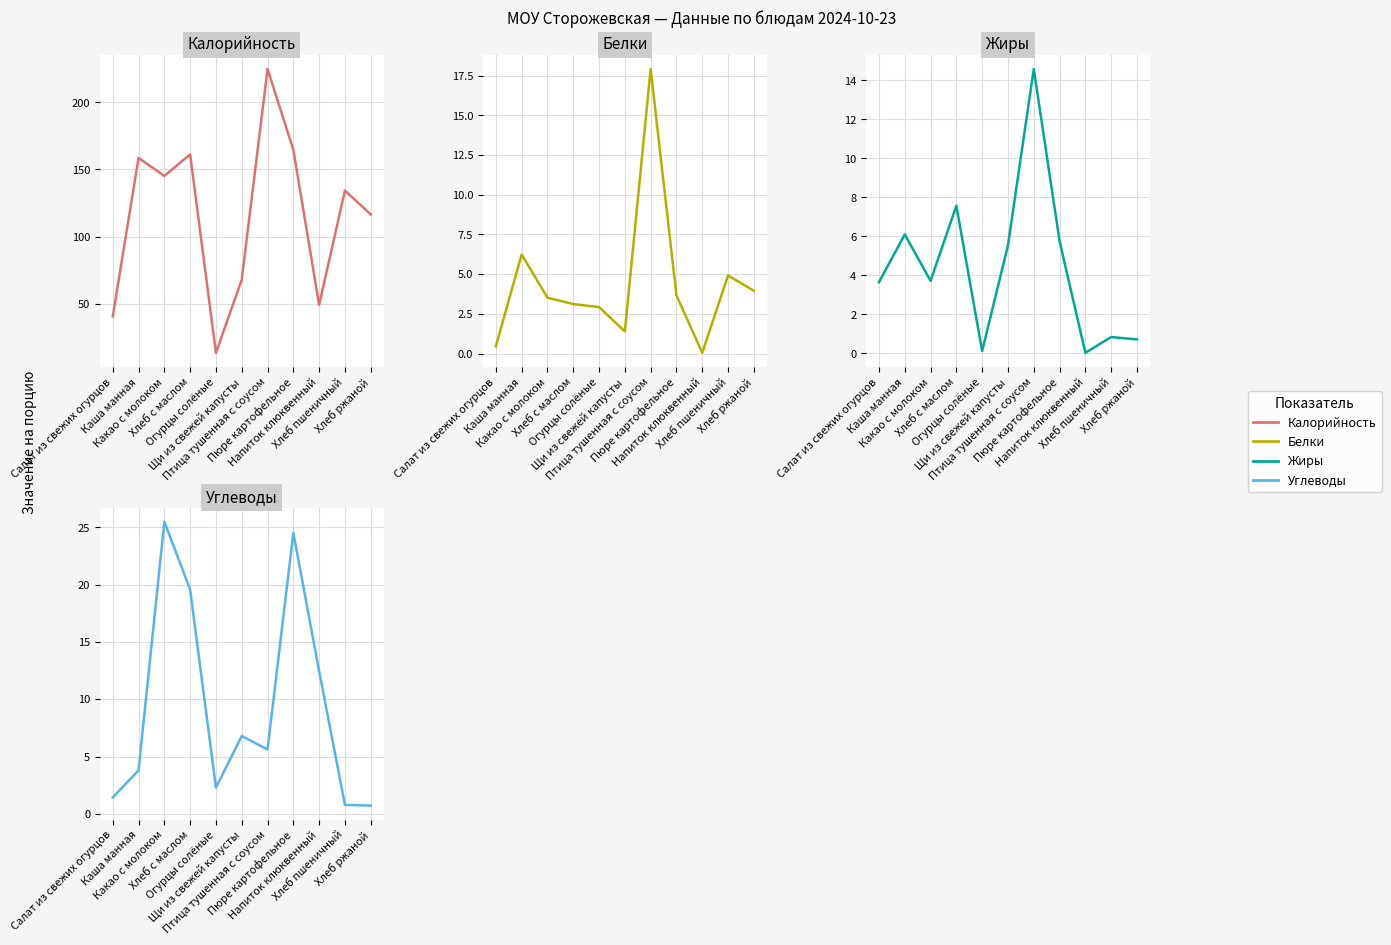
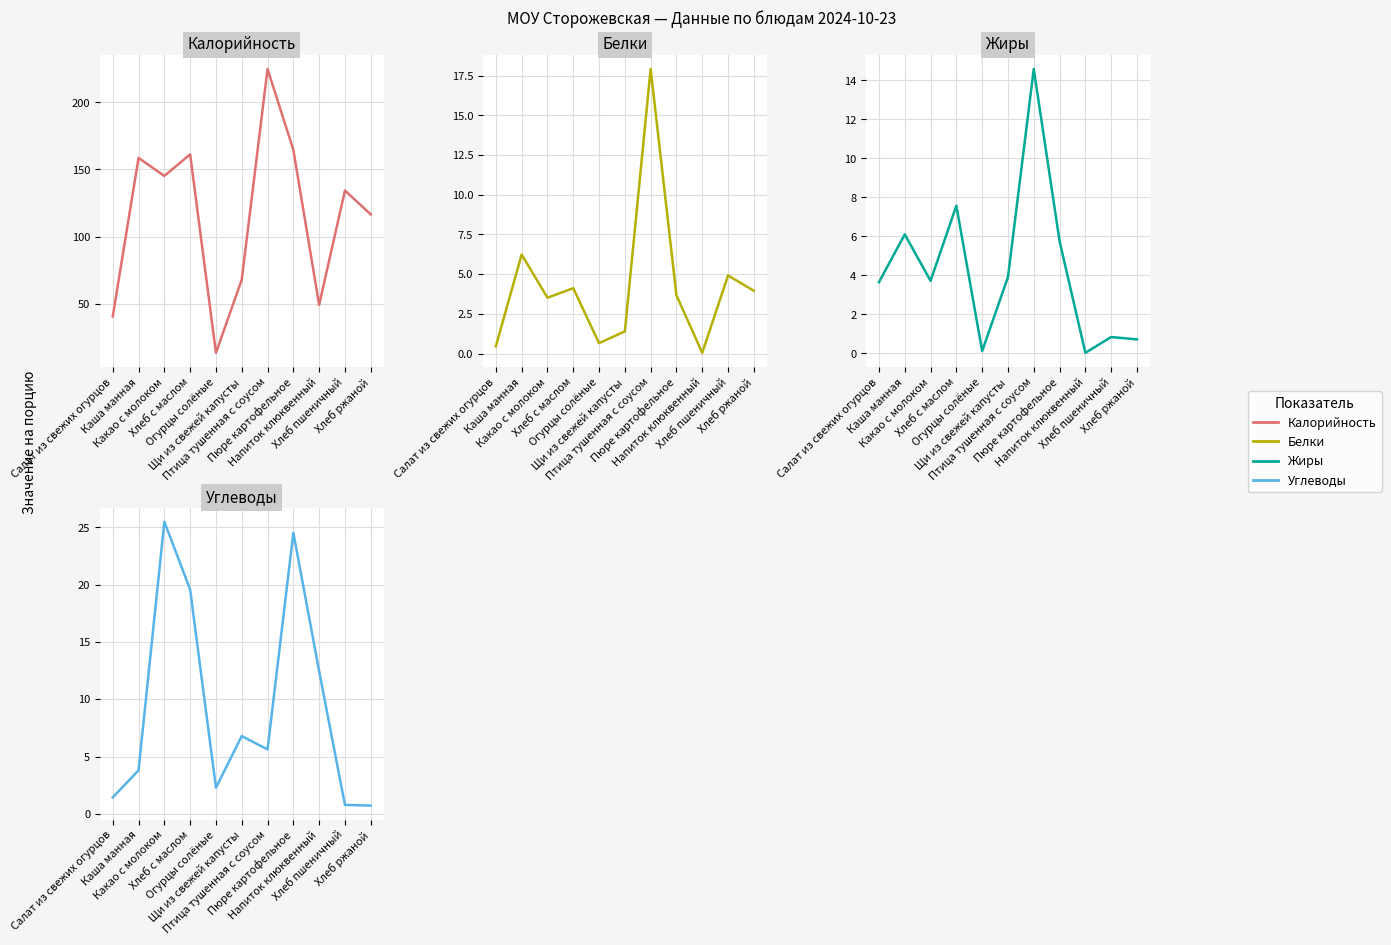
Белки, Хлеб с маслом: 3.1 -> 4.1
Белки, Огурцы солёные: 2.9 -> 0.7
Жиры, Щи из свежей капусты: 5.5 -> 3.9
